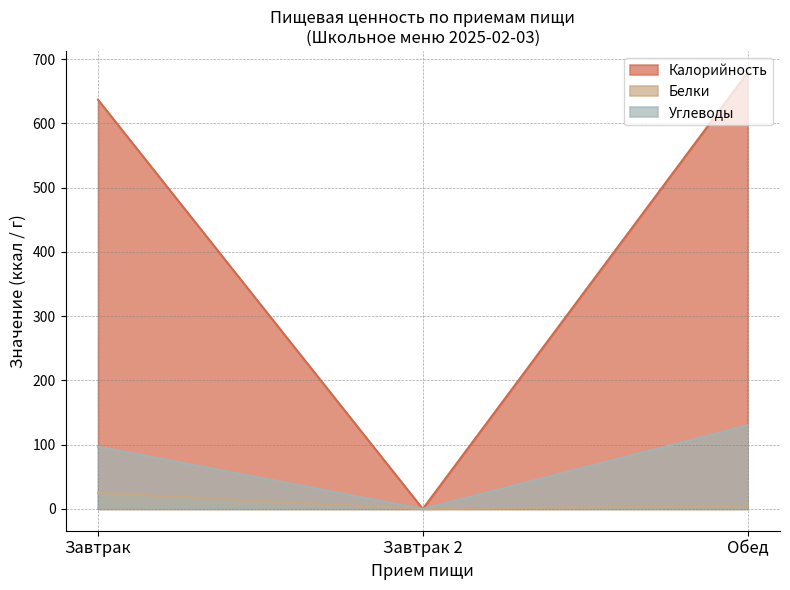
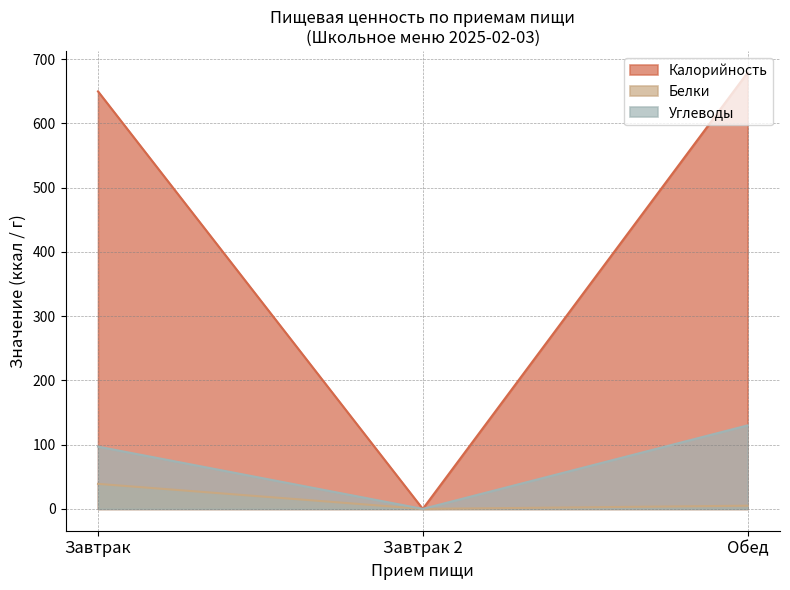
Калорийность, Завтрак: 640 -> 650
Белки, Завтрак: 30 -> 40
